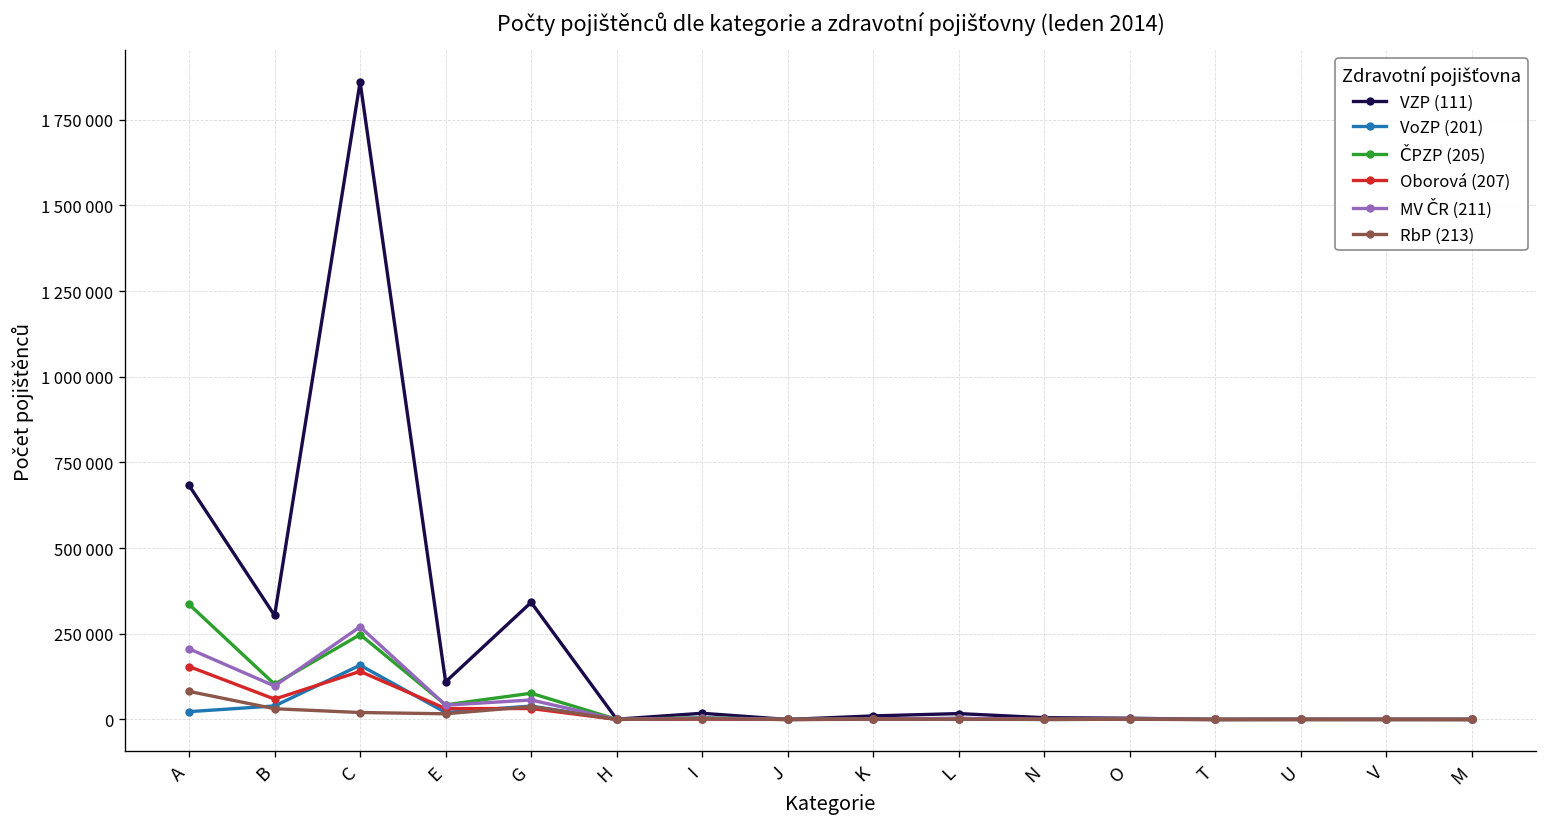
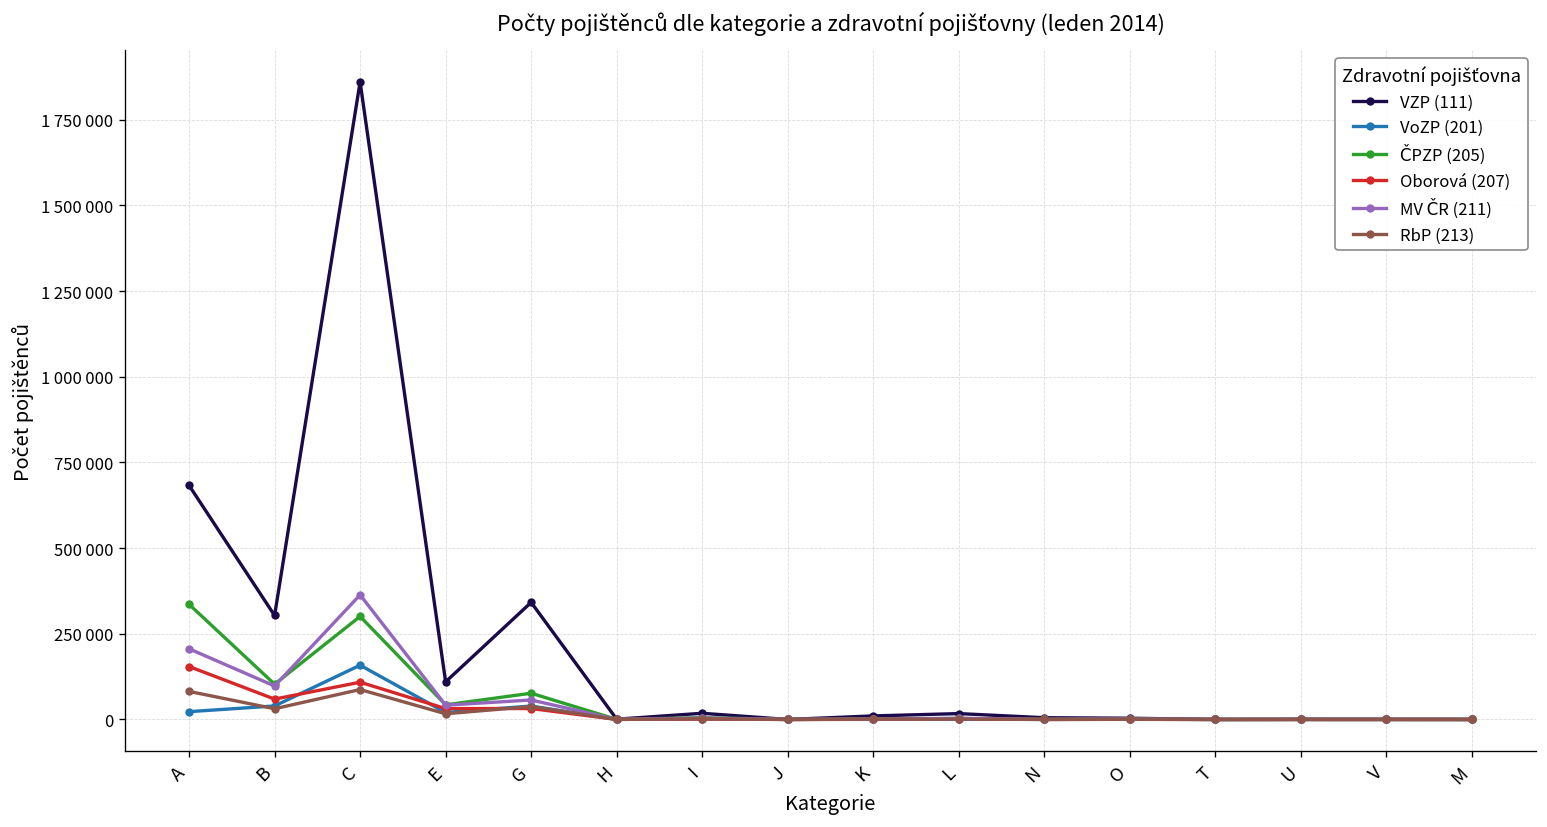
ČPZP (205), C: 250000 -> 300000
Oborová (207), C: 140000 -> 110000
MV ČR (211), C: 270000 -> 360000
RbP (213), C: 20000 -> 90000
